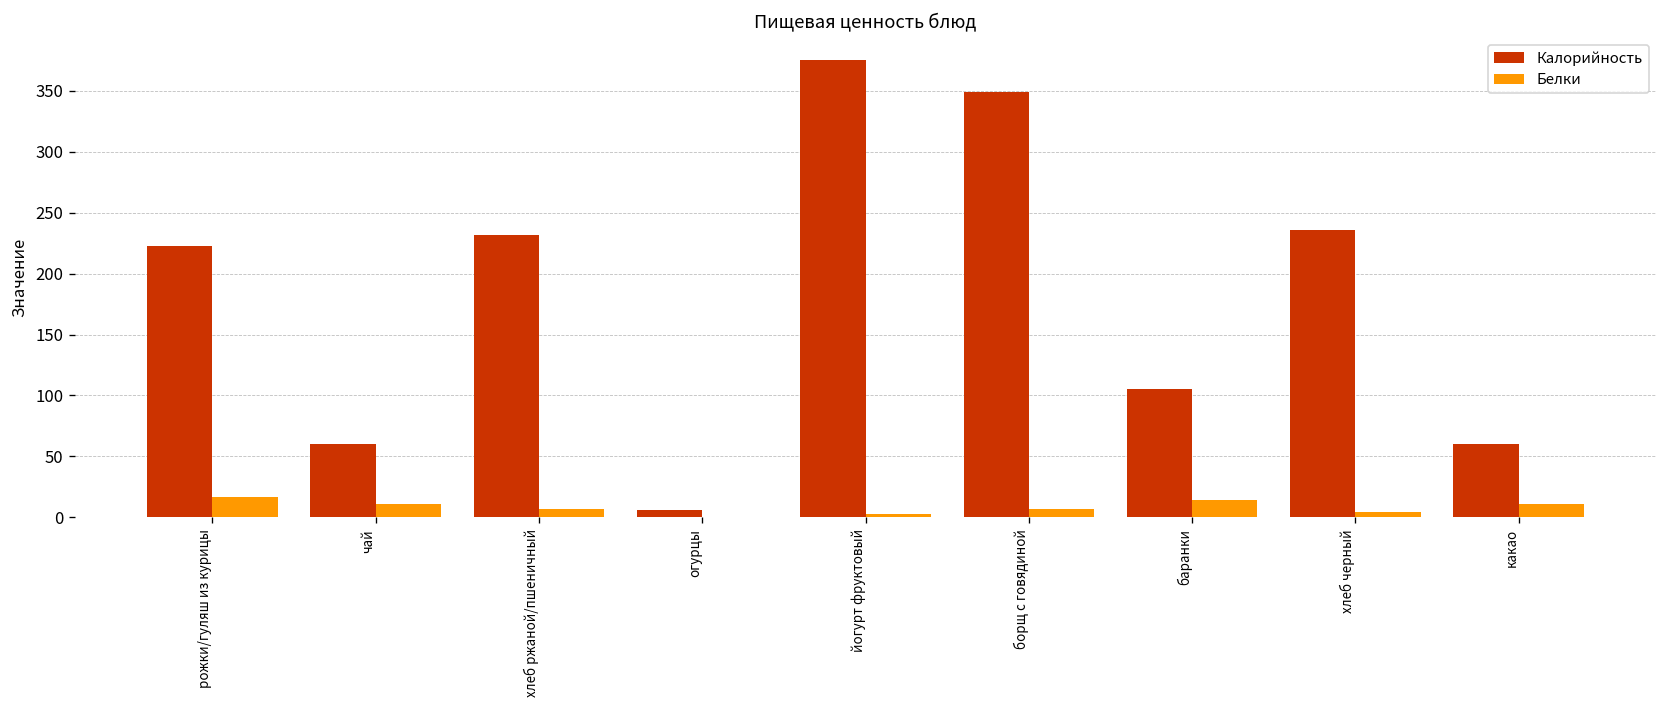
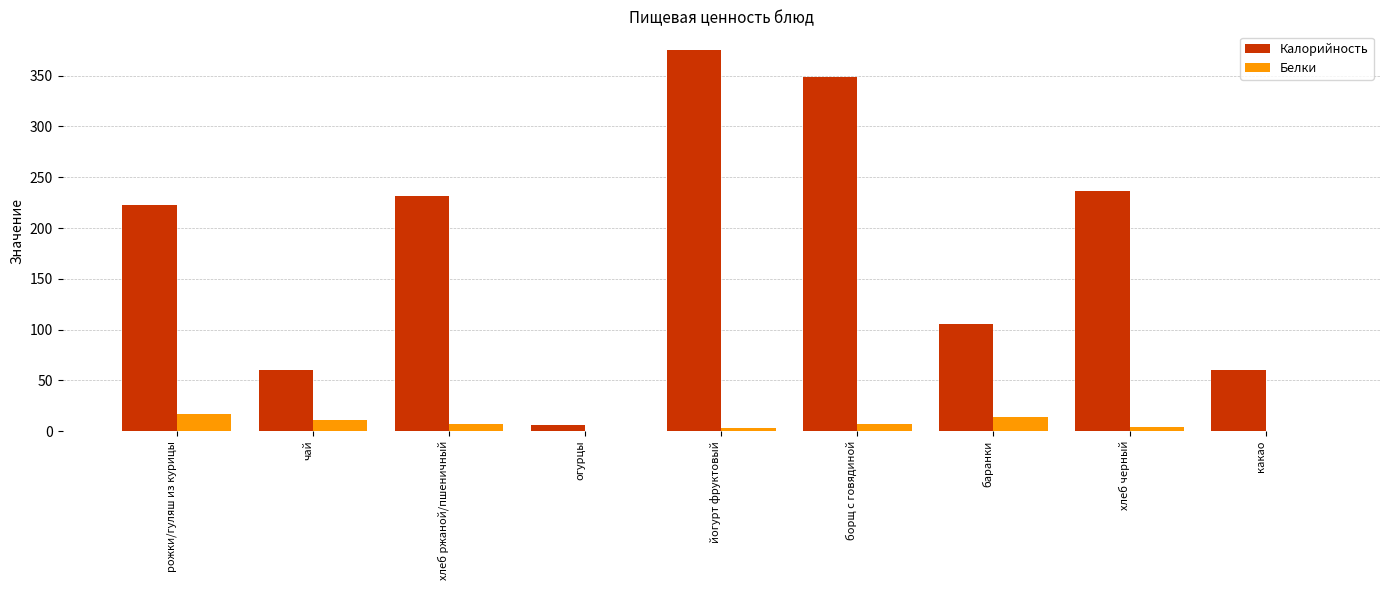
Белки, какао: 11 -> 0
